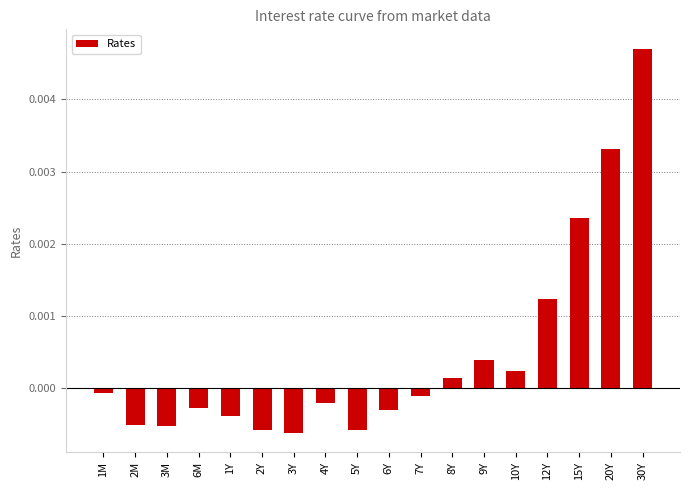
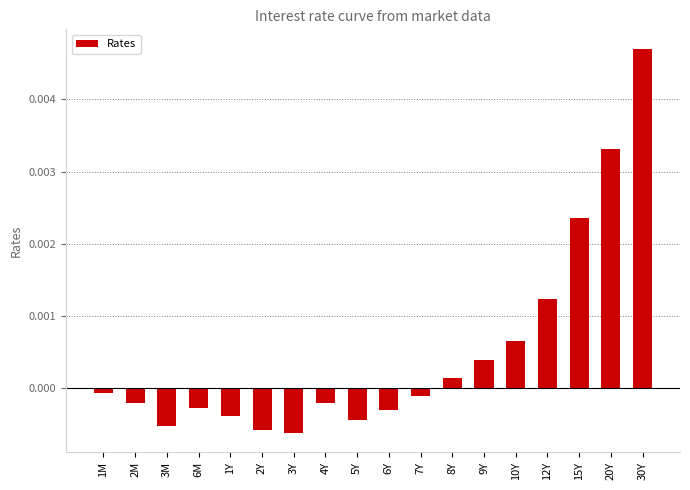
2M: -0.0005 -> -0.0002
5Y: -0.0006 -> -0.0004
10Y: 0.0002 -> 0.0007
